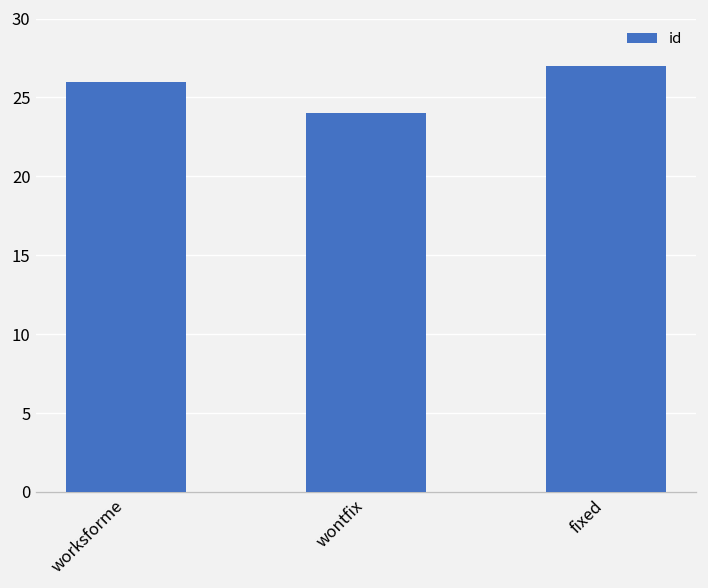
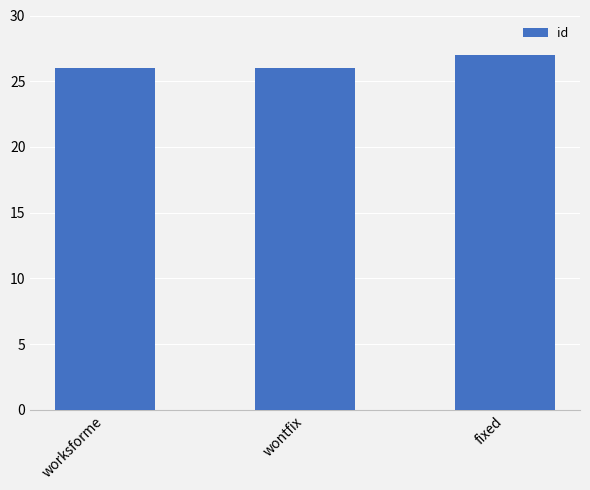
wontfix: 24 -> 26
